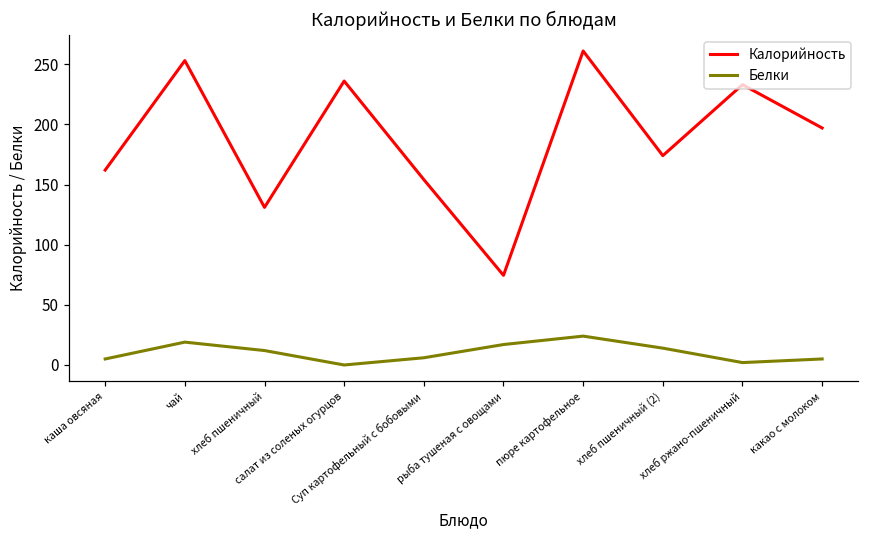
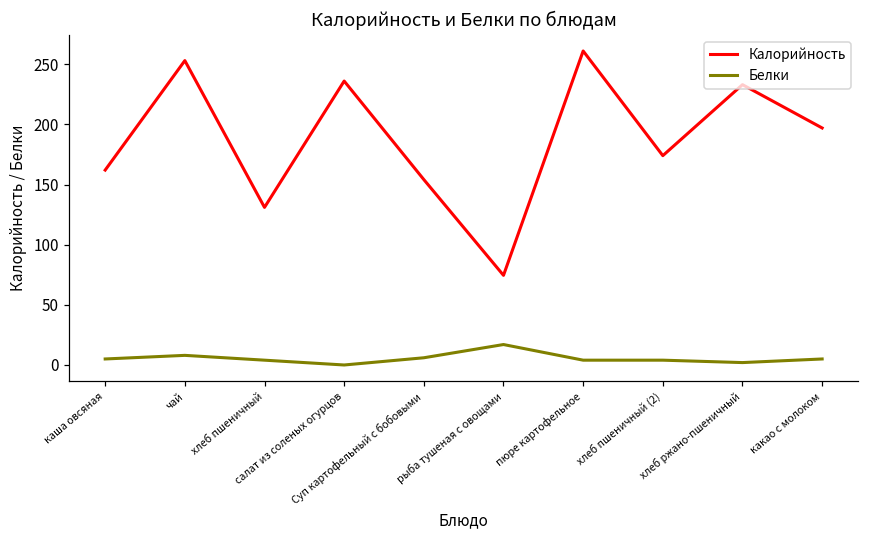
Белки, чай: 19 -> 8
Белки, хлеб пшеничный: 12 -> 4
Белки, пюре картофельное: 24 -> 4
Белки, хлеб пшеничный (2): 14 -> 4
